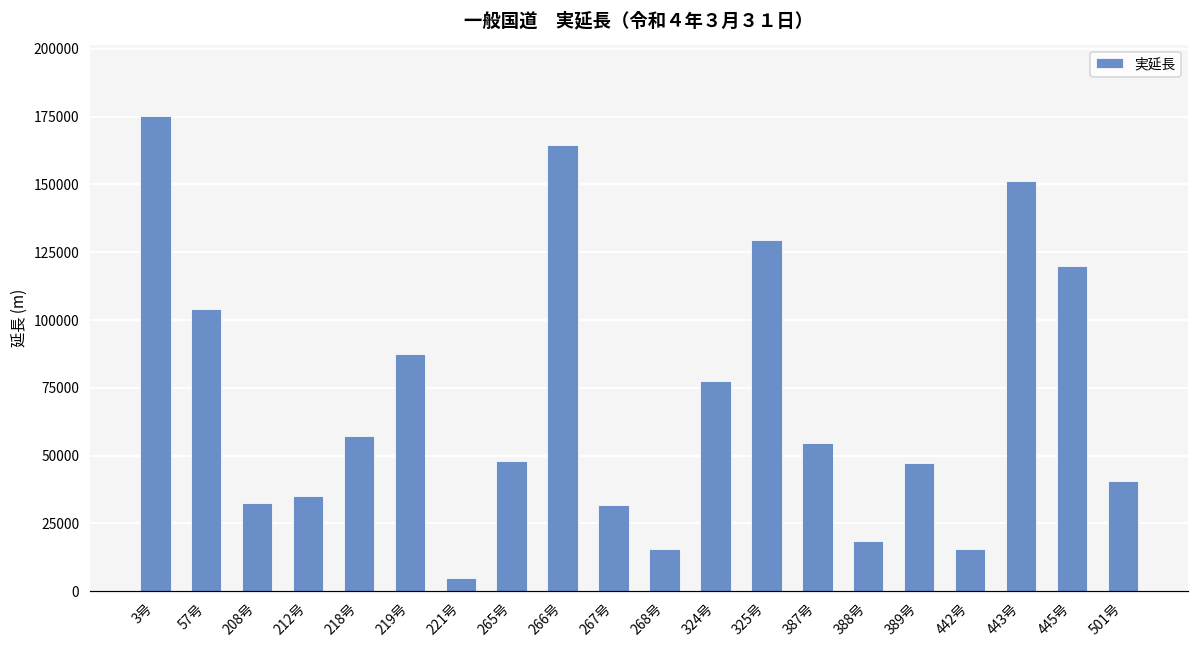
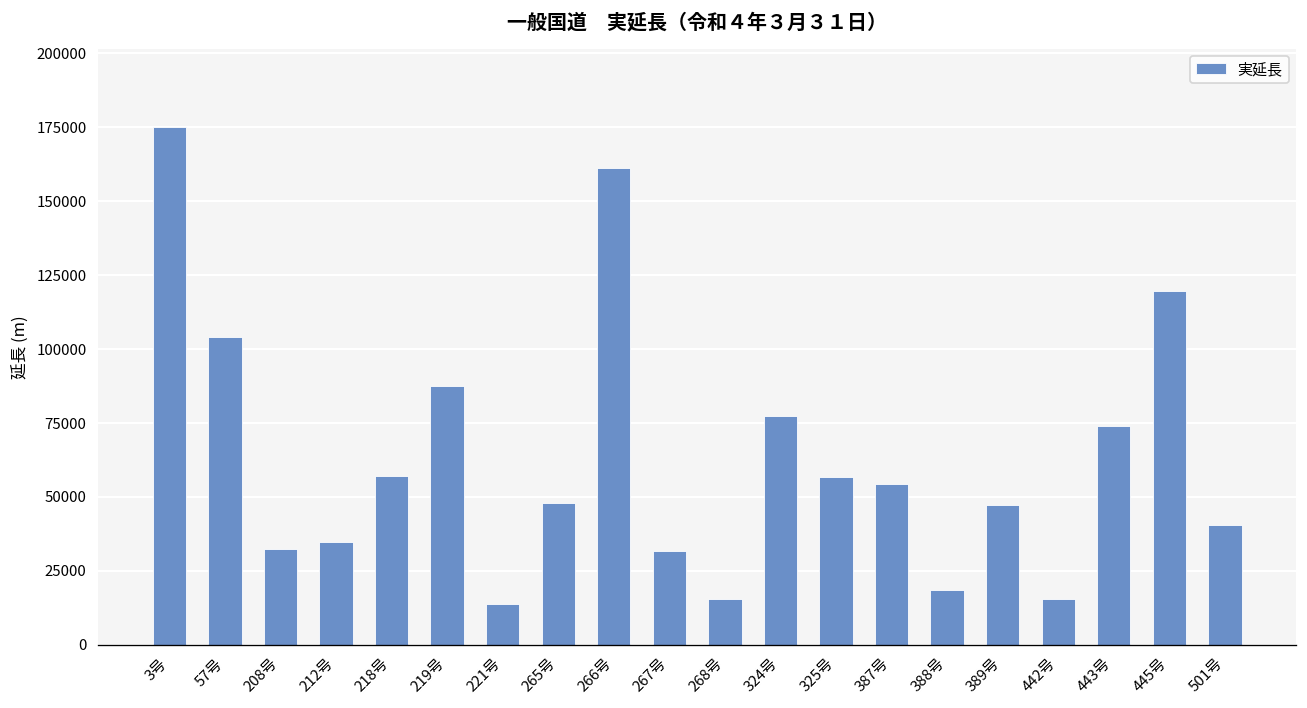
221号: 5000 -> 14000
266号: 165000 -> 161000
325号: 130000 -> 57000
443号: 151000 -> 74000
